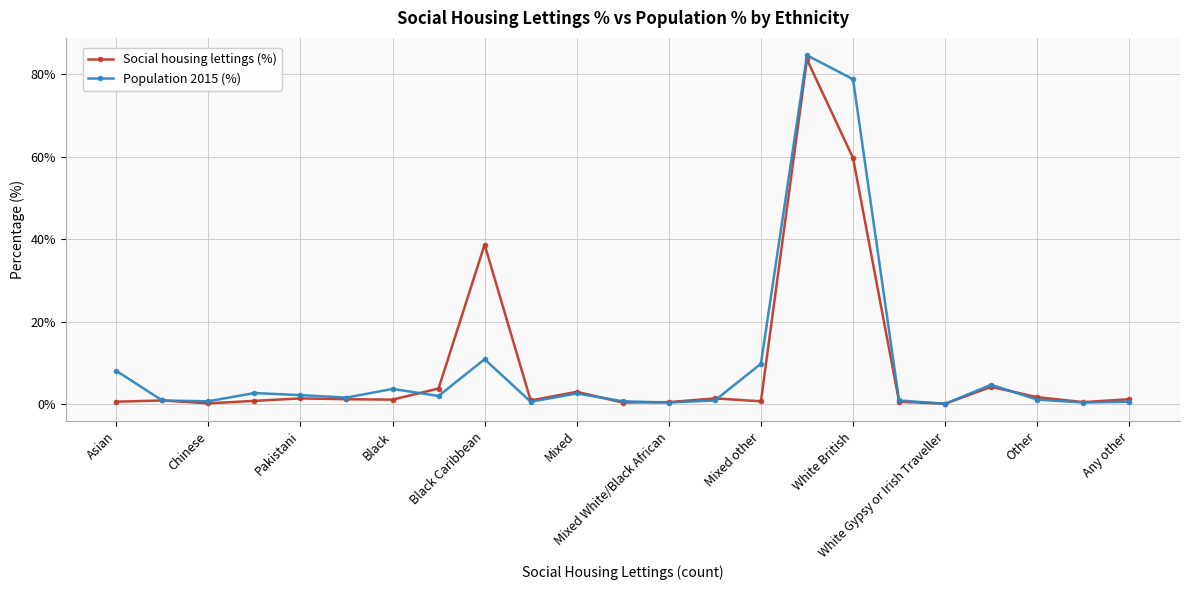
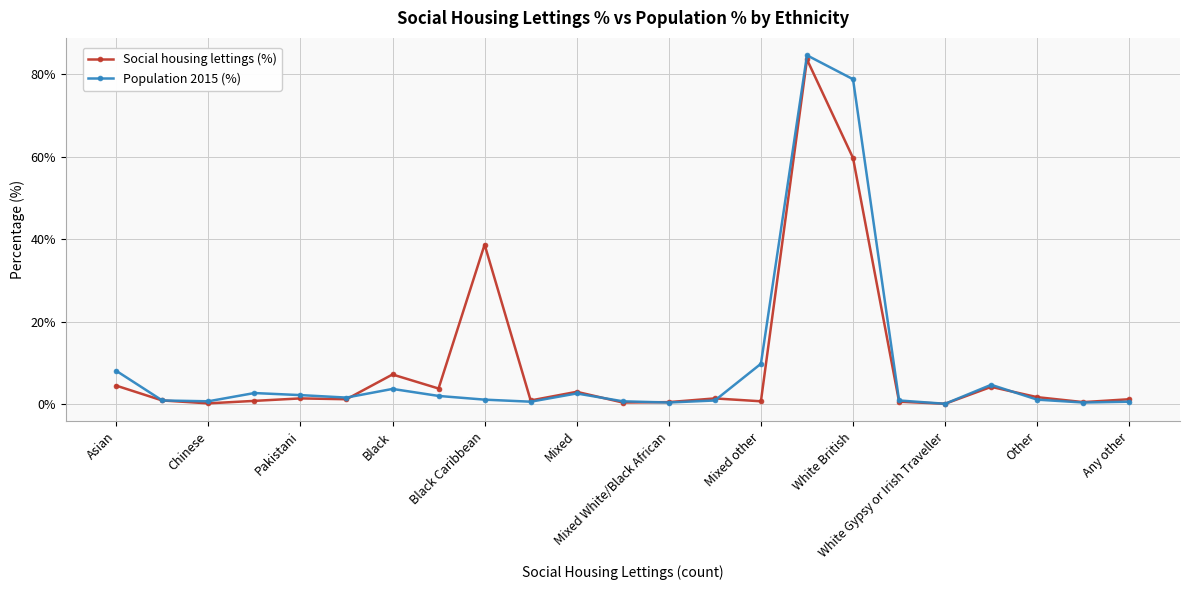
Social housing lettings (%), Asian: 1% -> 5%
Social housing lettings (%), Black: 1% -> 7%
Population 2015 (%), Black Caribbean: 11% -> 1%
